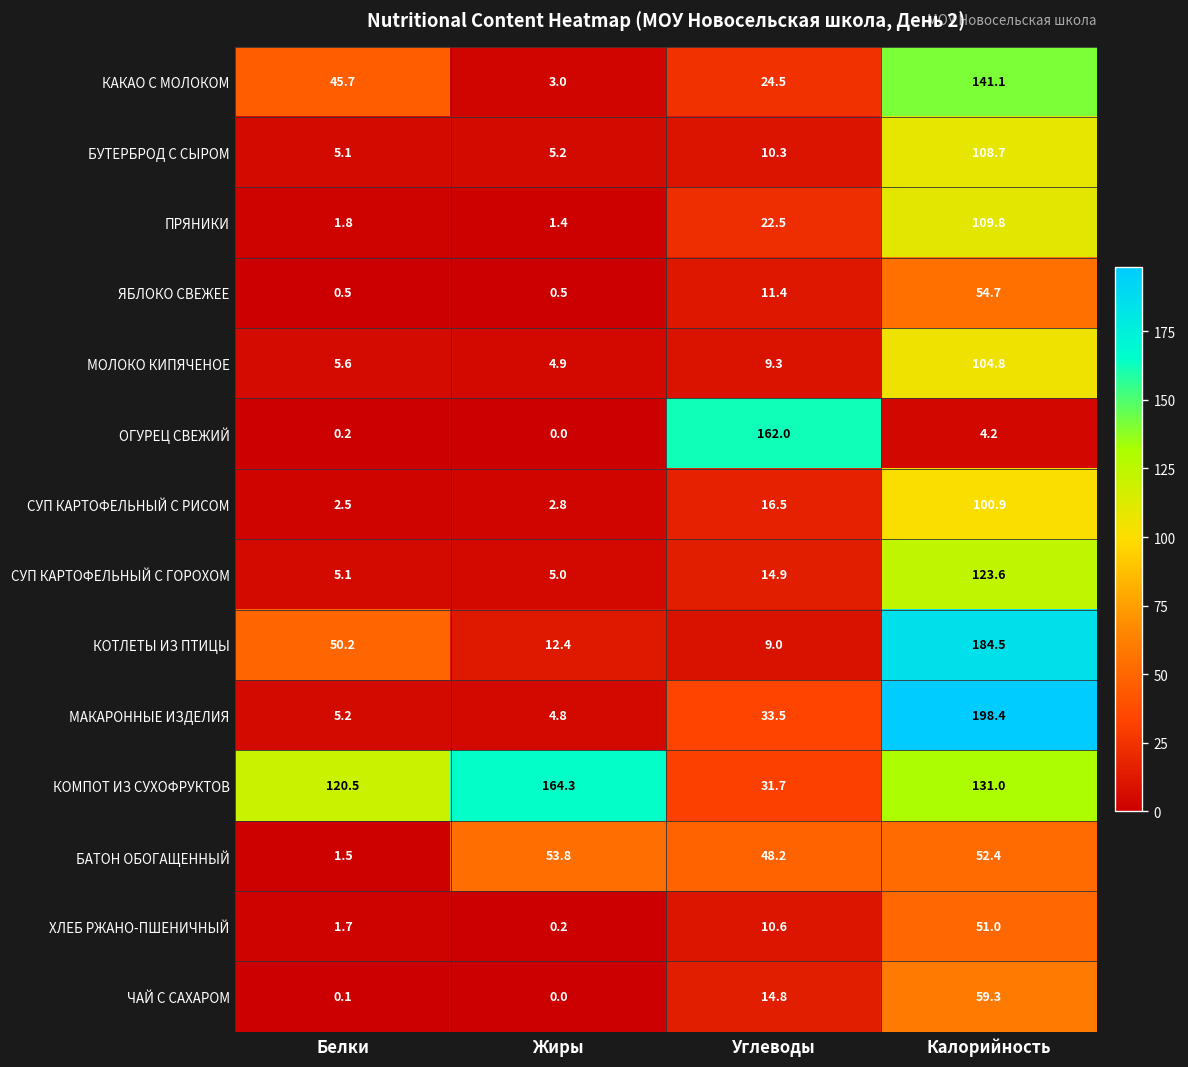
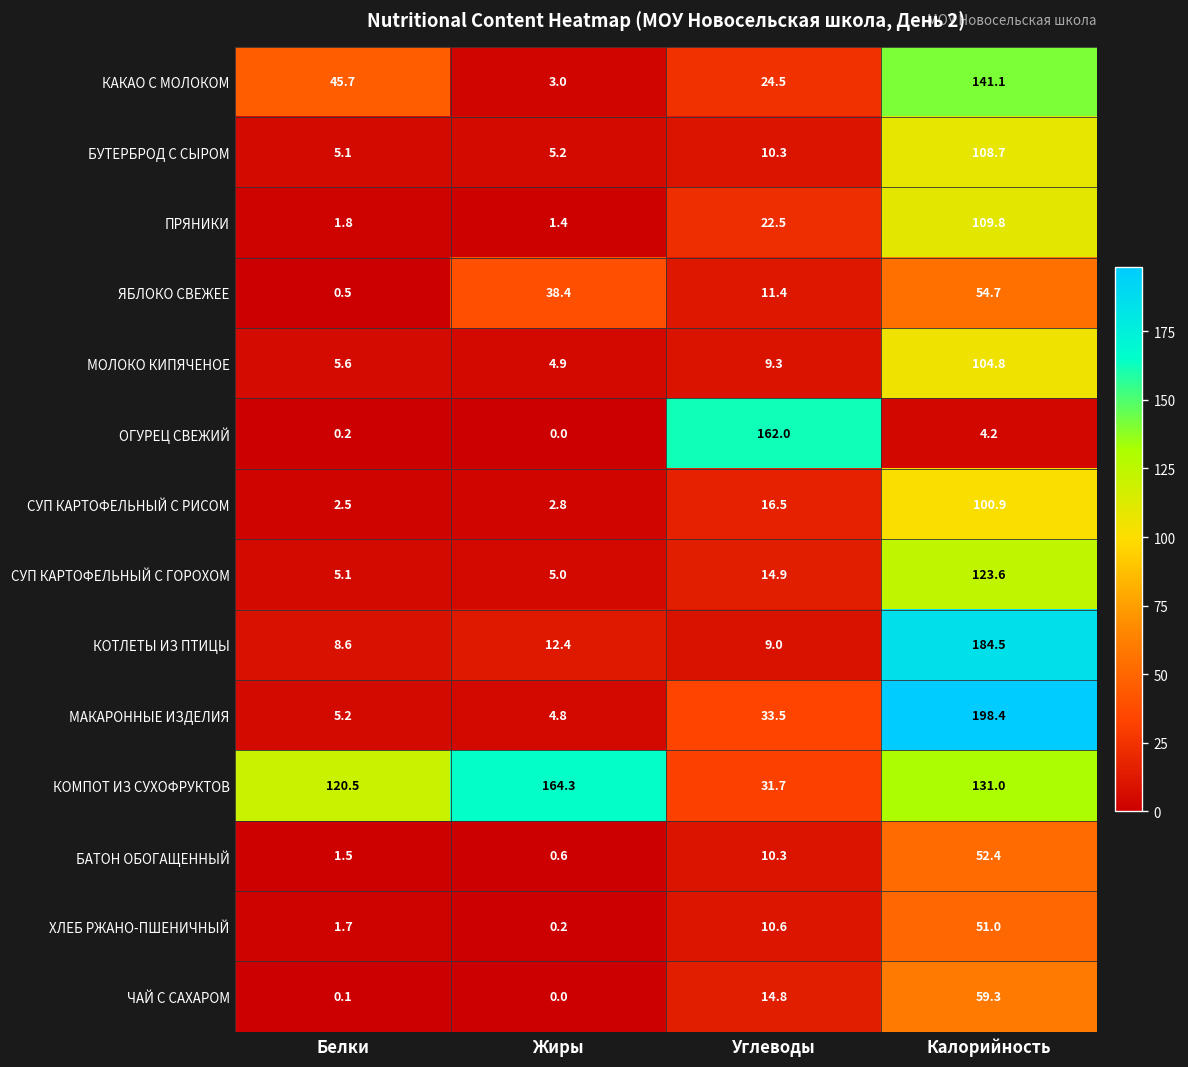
ЯБЛОКО СВЕЖЕЕ, Жиры: 0.5 -> 38.4
КОТЛЕТЫ ИЗ ПТИЦЫ, Белки: 50.2 -> 8.6
БАТОН ОБОГАЩЕННЫЙ, Жиры: 53.8 -> 0.6
БАТОН ОБОГАЩЕННЫЙ, Углеводы: 48.2 -> 10.3
